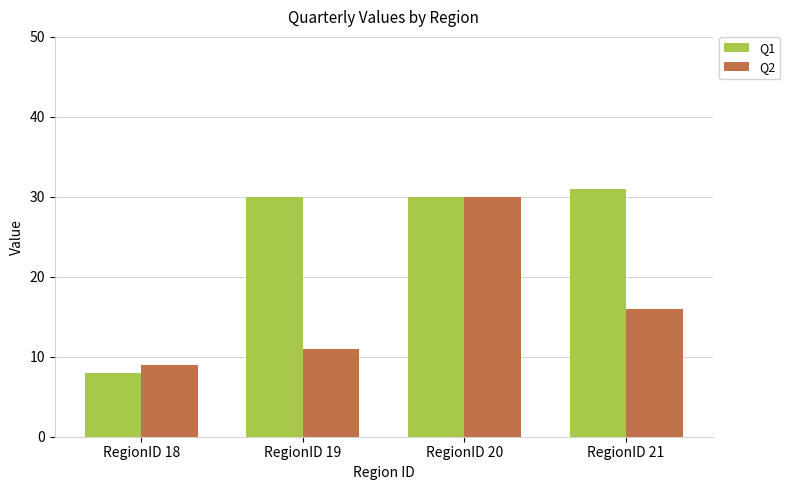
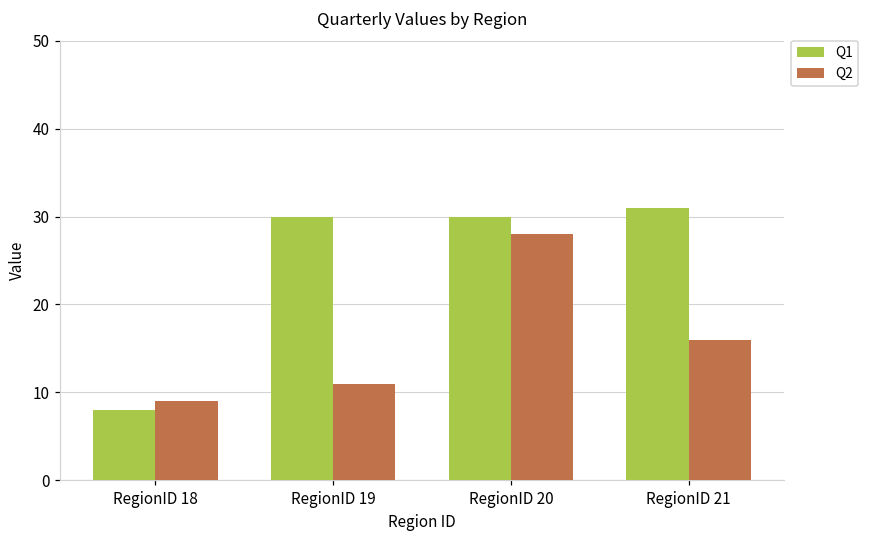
Q2, RegionID 20: 30 -> 28
